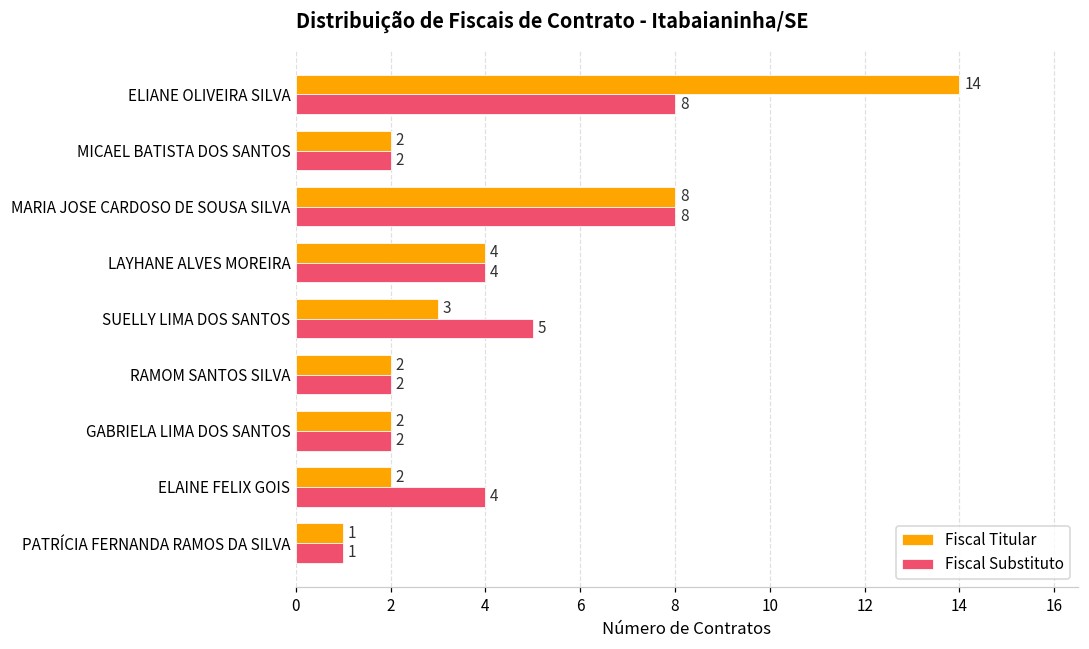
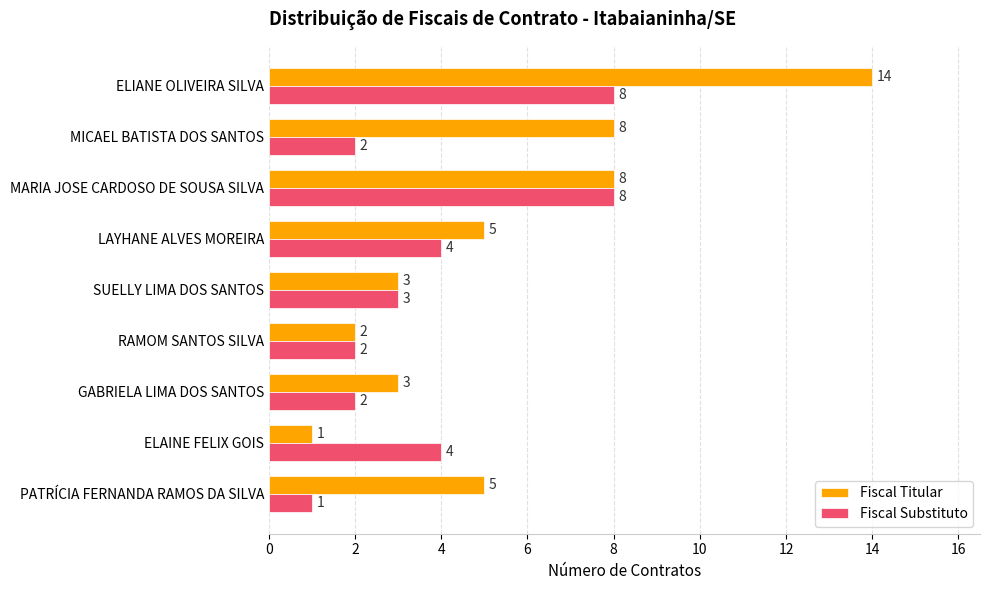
Fiscal Titular, MICAEL BATISTA DOS SANTOS: 2 -> 8
Fiscal Titular, LAYHANE ALVES MOREIRA: 4 -> 5
Fiscal Substituto, SUELLY LIMA DOS SANTOS: 5 -> 3
Fiscal Titular, GABRIELA LIMA DOS SANTOS: 2 -> 3
Fiscal Titular, ELAINE FELIX GOIS: 2 -> 1
Fiscal Titular, PATRÍCIA FERNANDA RAMOS DA SILVA: 1 -> 5
